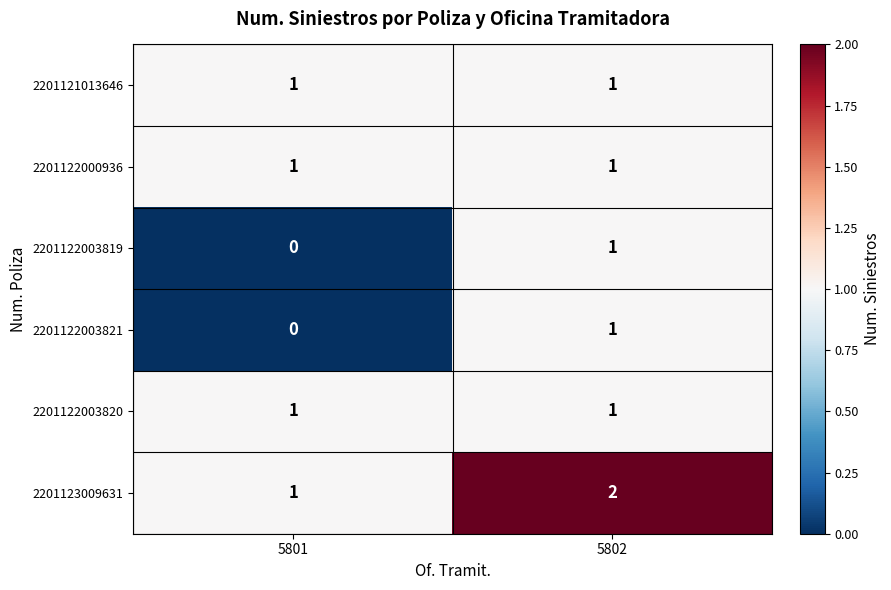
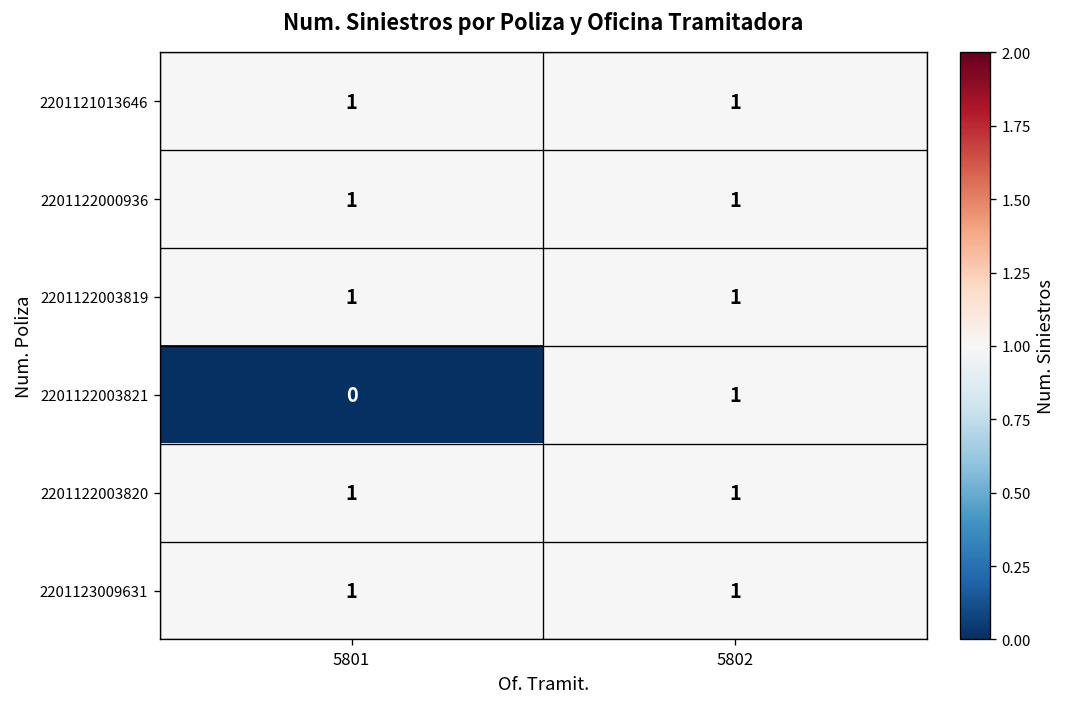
2201122003819, 5801: 0 -> 1
2201123009631, 5802: 2 -> 1
